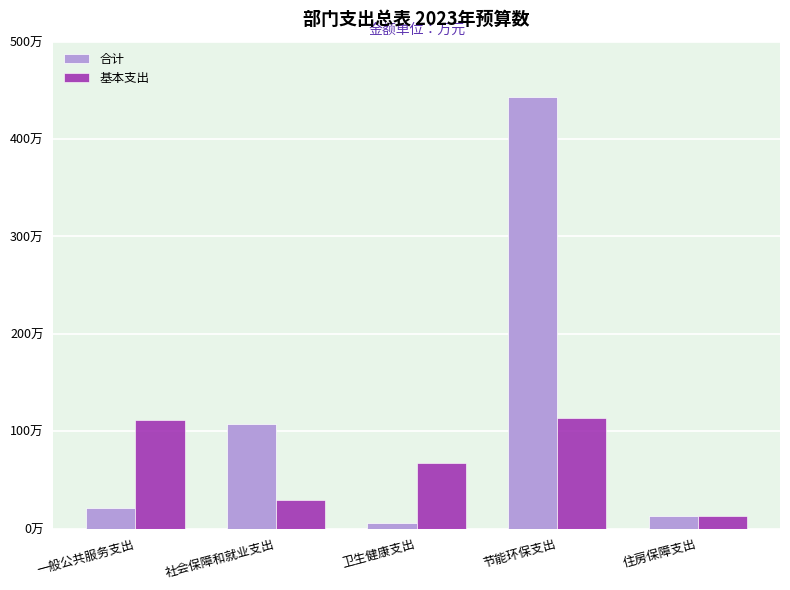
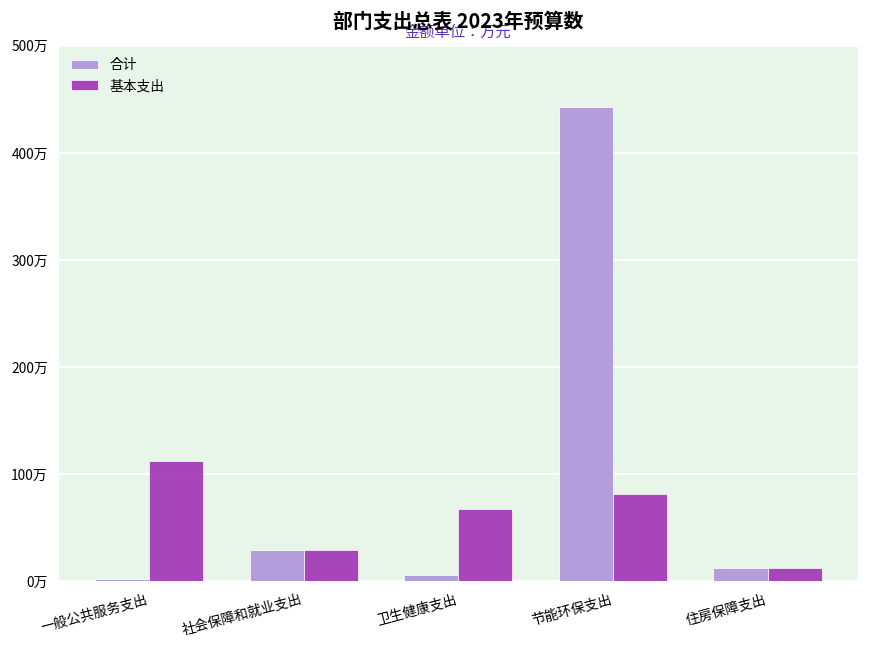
合计, 一般公共服务支出: 20万 -> 0万
合计, 社会保障和就业支出: 110万 -> 30万
基本支出, 节能环保支出: 110万 -> 80万
